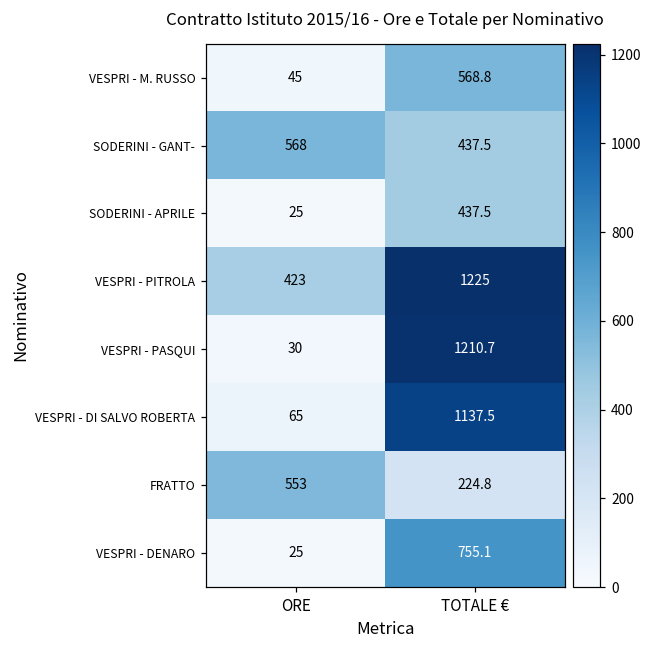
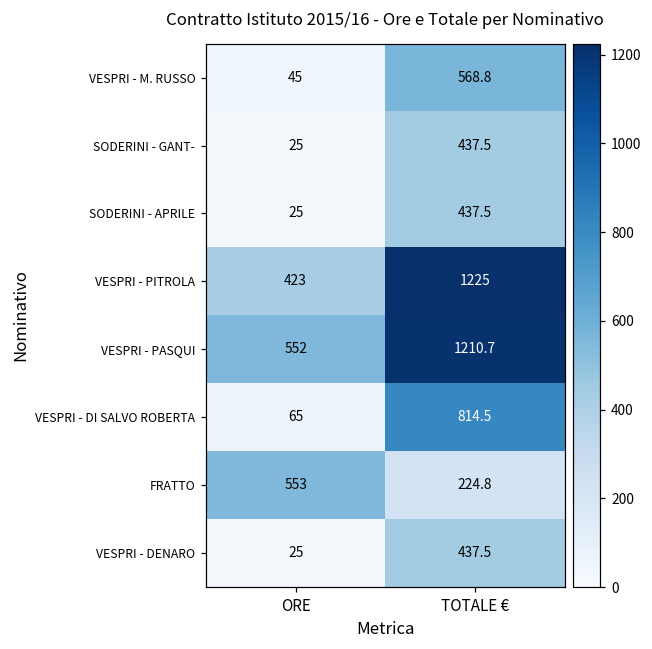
SODERINI - GANT-, ORE: 568 -> 25
VESPRI - PASQUI, ORE: 30 -> 552
VESPRI - DI SALVO ROBERTA, TOTALE €: 1137.5 -> 814.5
VESPRI - DENARO, TOTALE €: 755.1 -> 437.5
